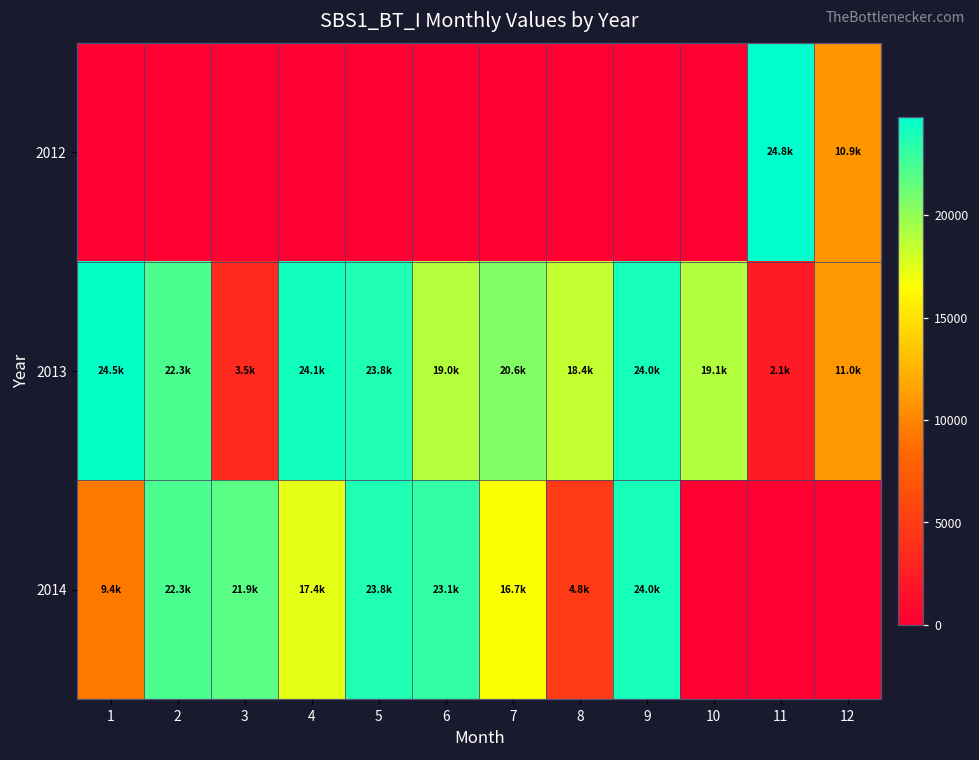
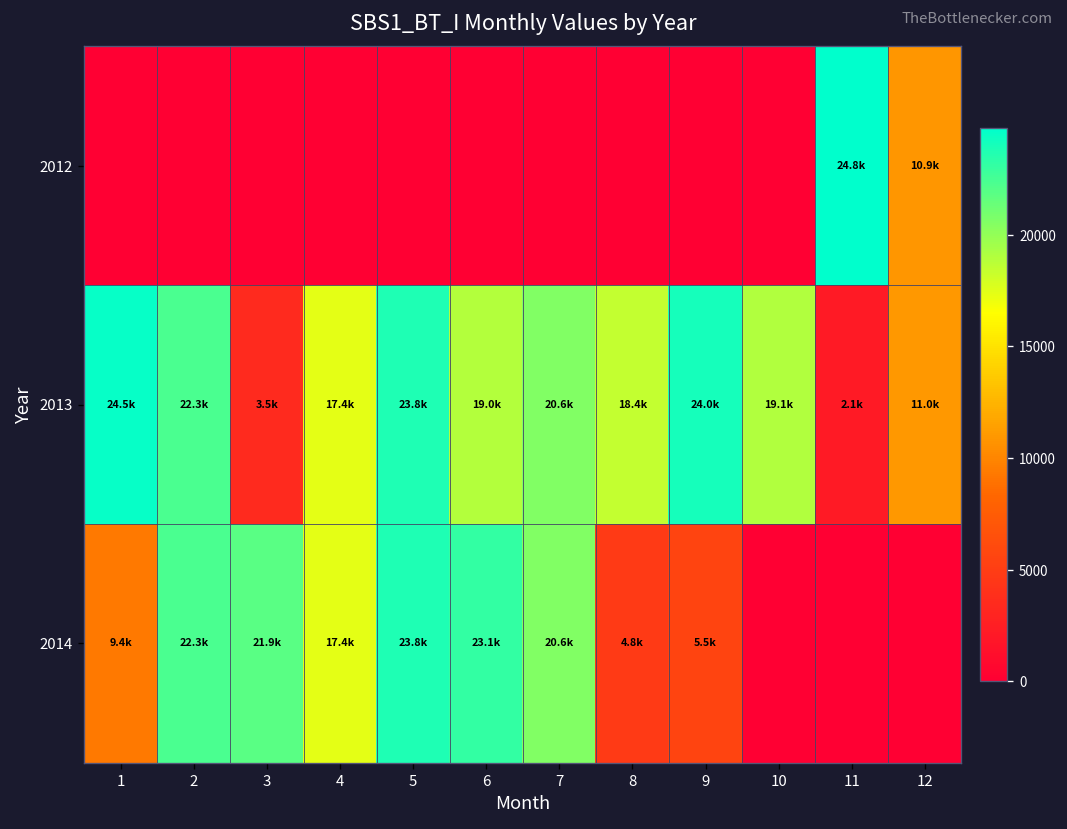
2013, 4: 24.1k -> 17.4k
2014, 7: 16.7k -> 20.6k
2014, 9: 24.0k -> 5.5k
